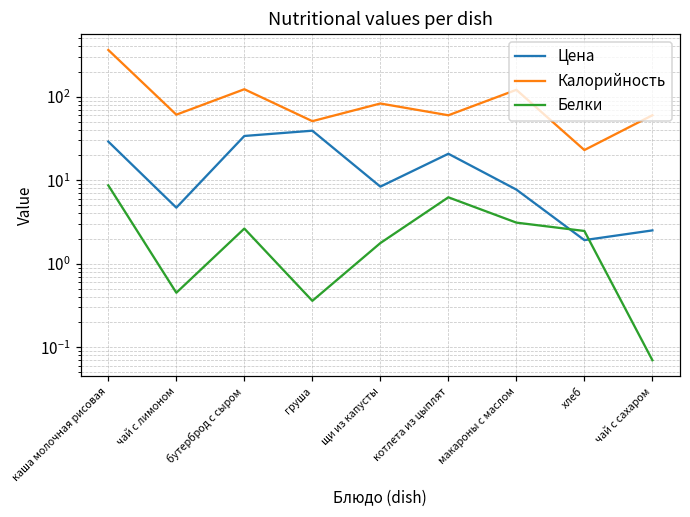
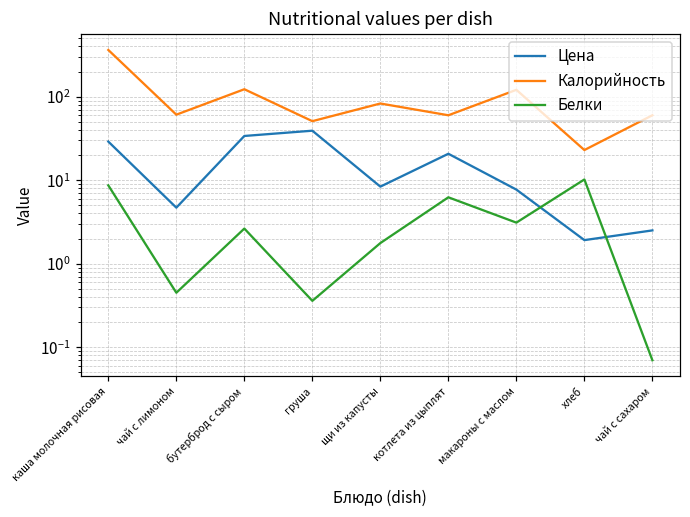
Белки, хлеб: 2.5 -> 10
